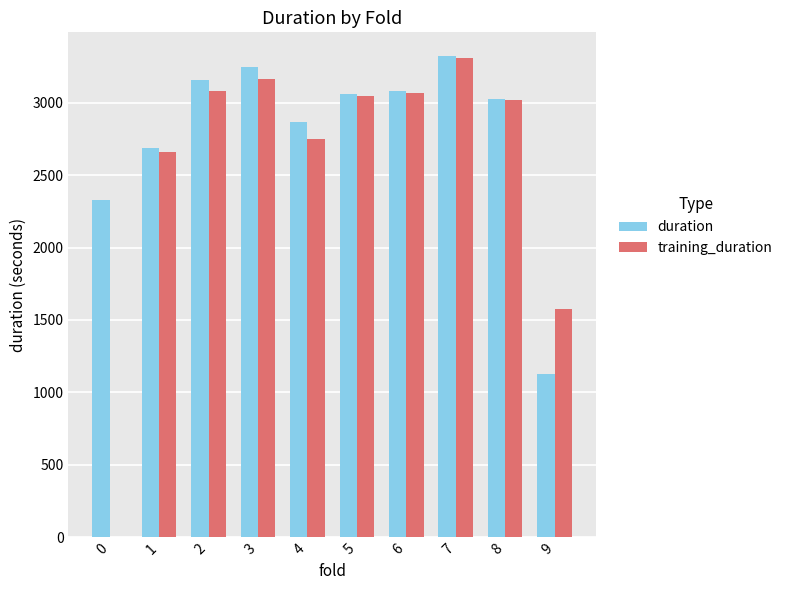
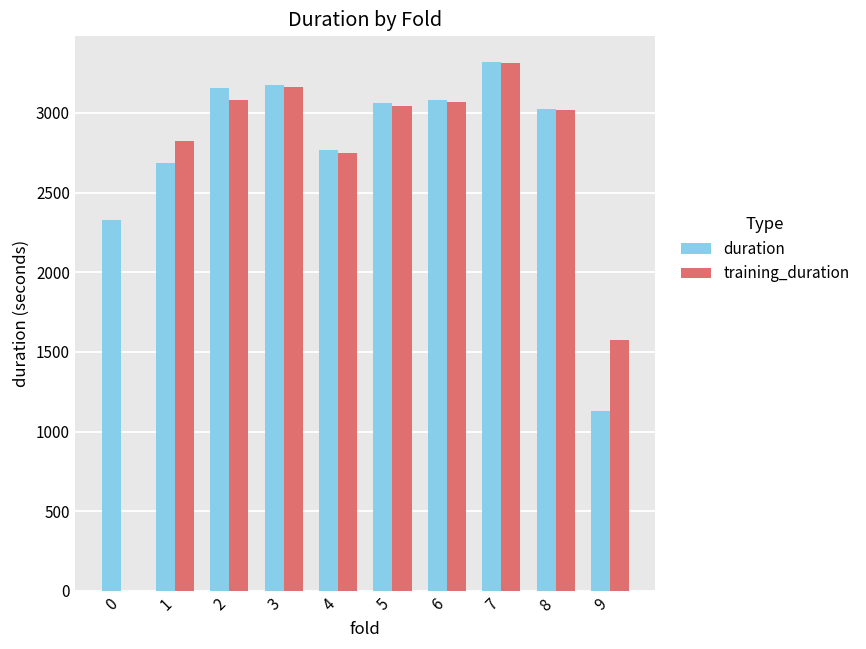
training_duration, 1: 2660 -> 2830
duration, 3: 3240 -> 3170
duration, 4: 2860 -> 2770
